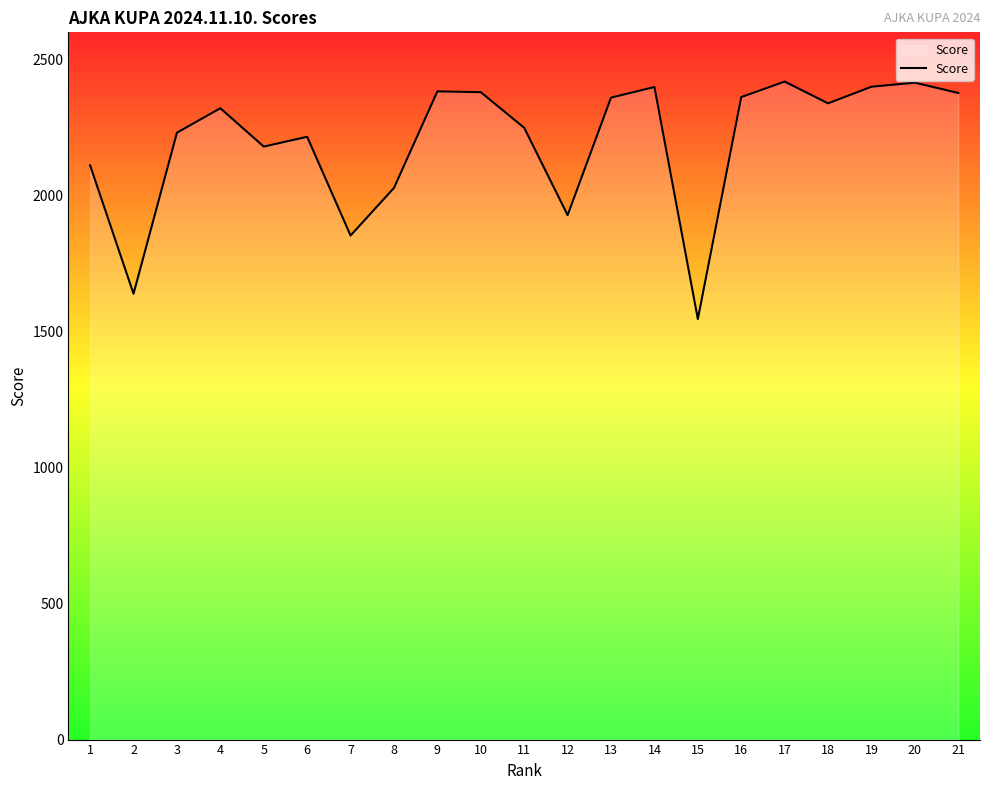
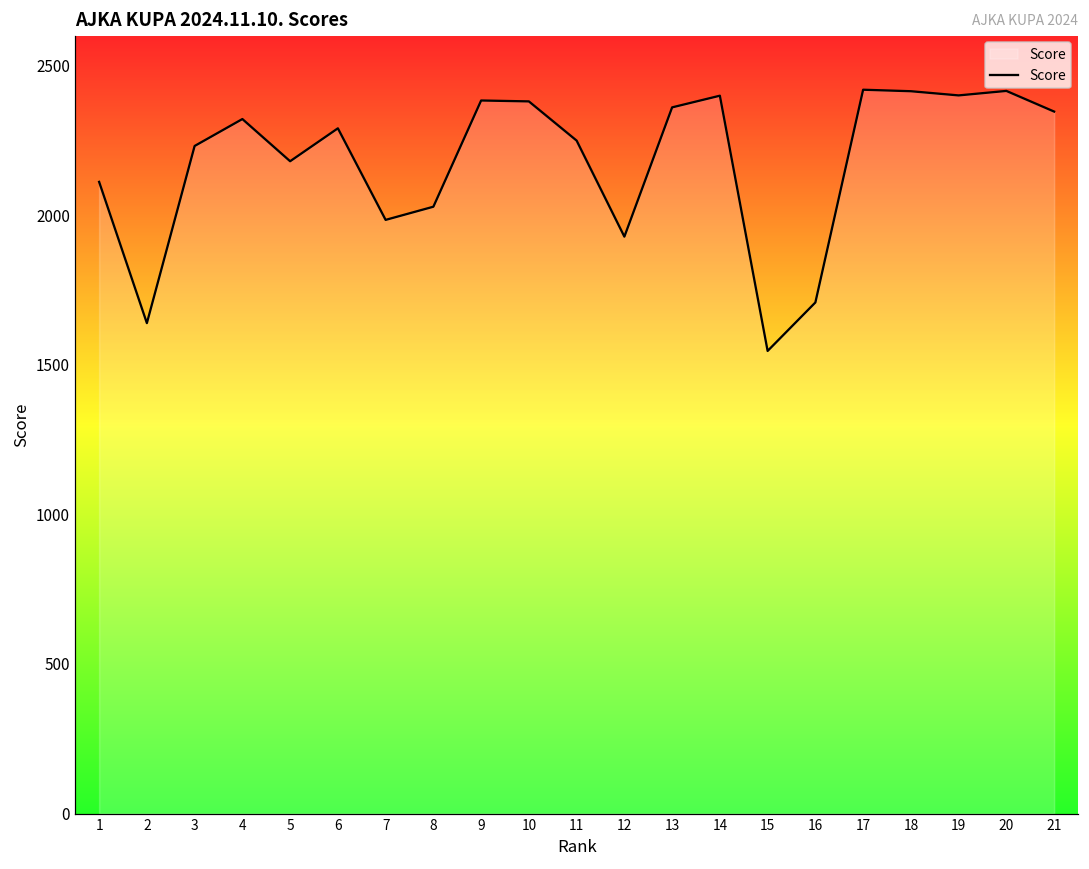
6: 2220 -> 2290
7: 1850 -> 1980
16: 2360 -> 1710
18: 2340 -> 2410
21: 2380 -> 2350
